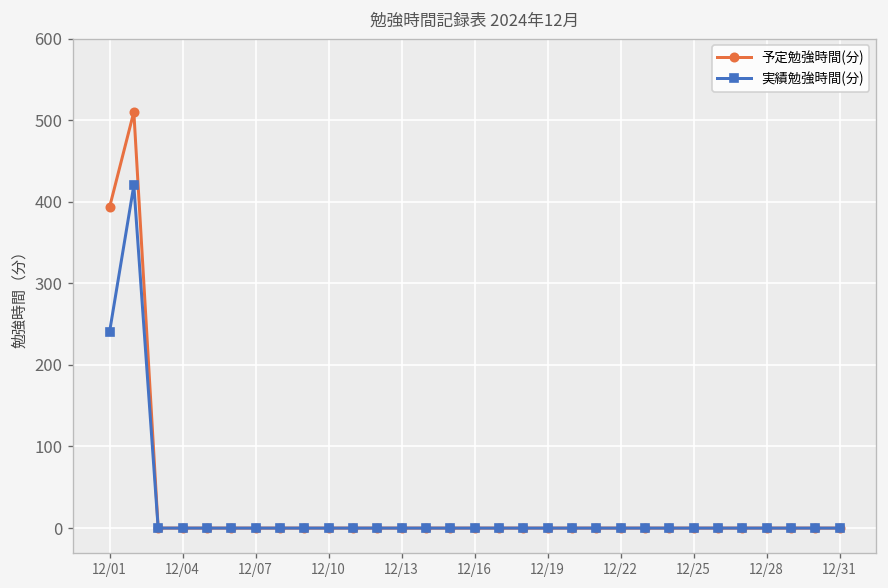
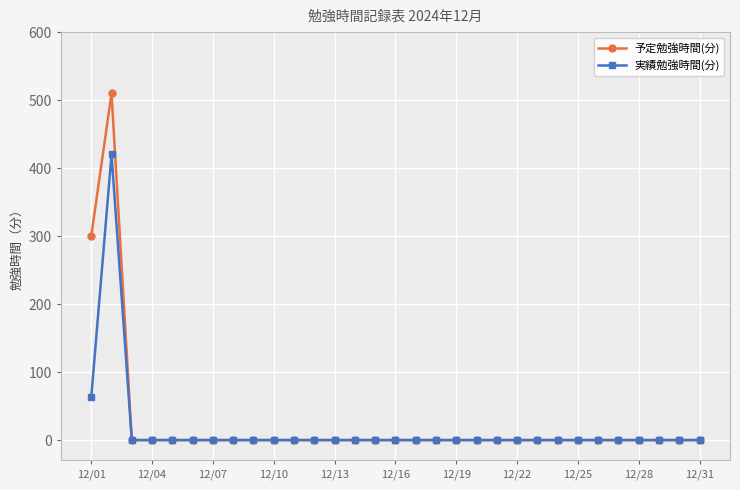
予定勉強時間(分), 12/01: 390 -> 300
実績勉強時間(分), 12/01: 240 -> 60
